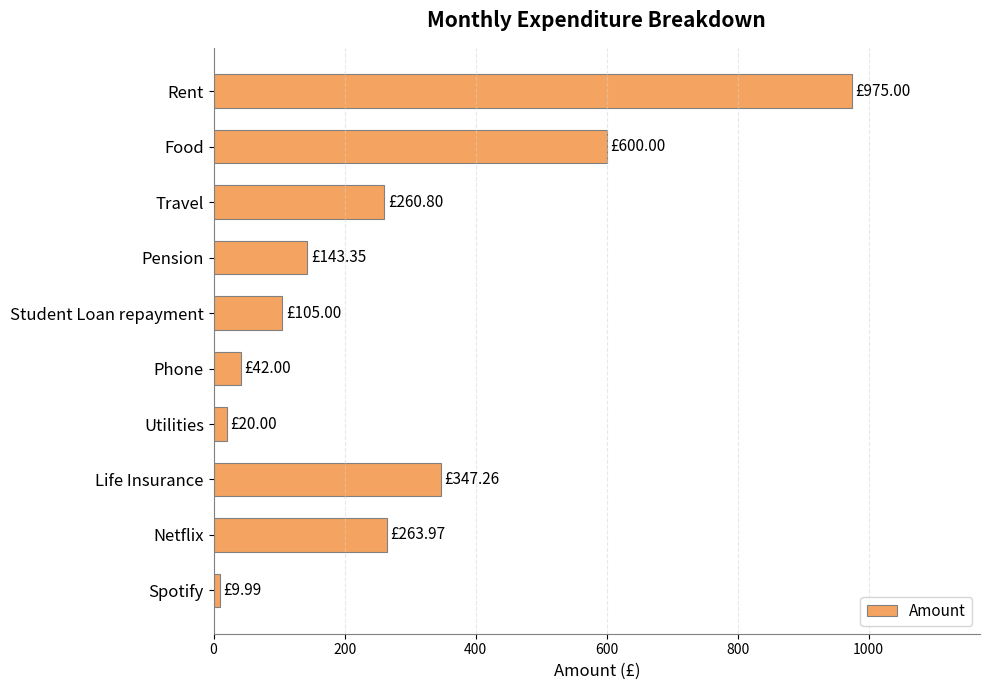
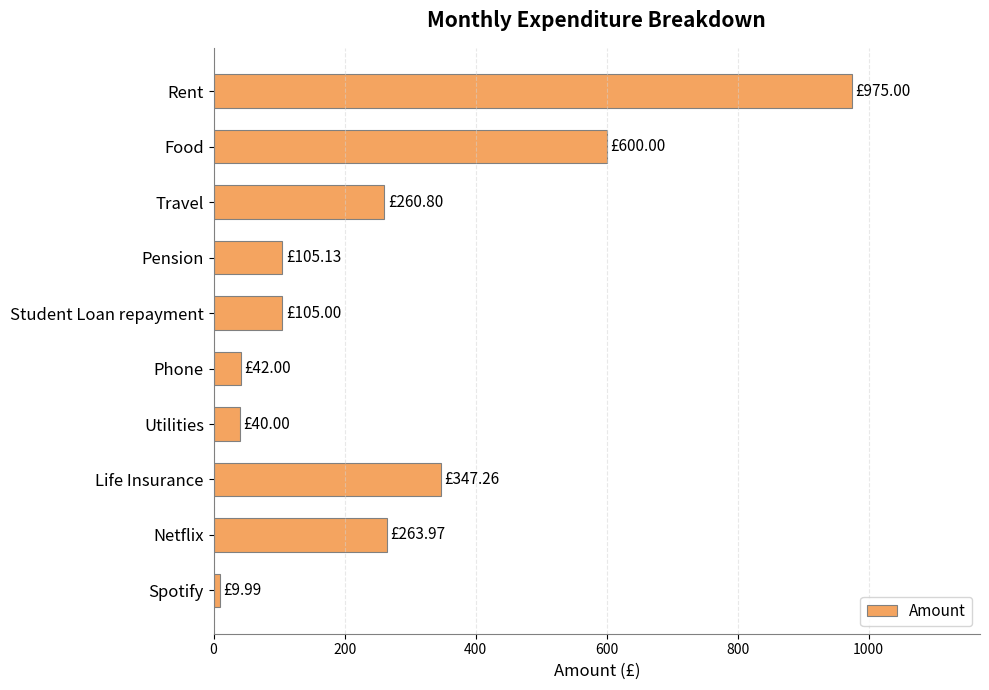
Pension: £143.35 -> £105.13
Utilities: £20.00 -> £40.00
